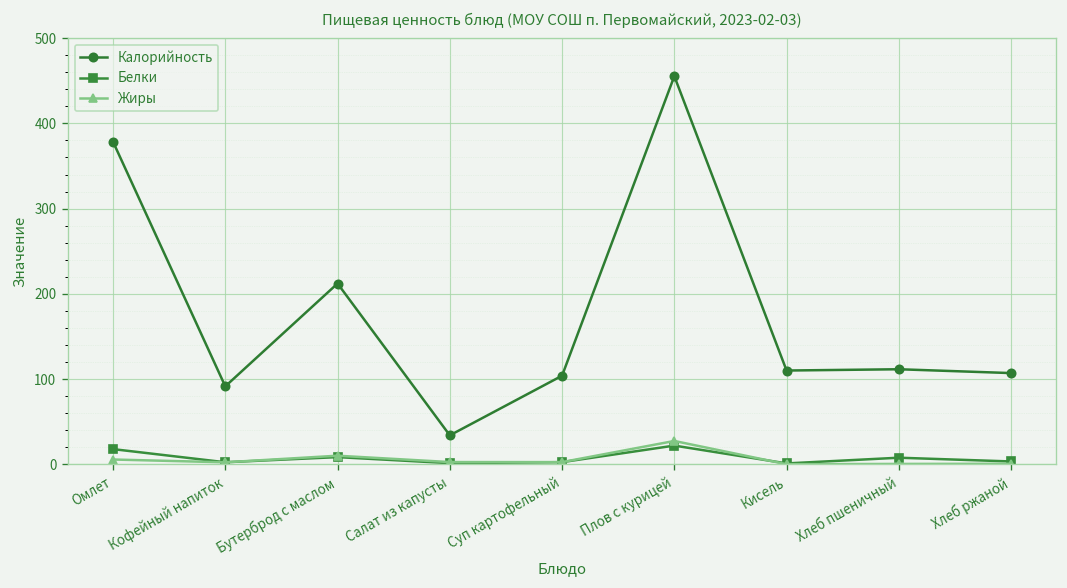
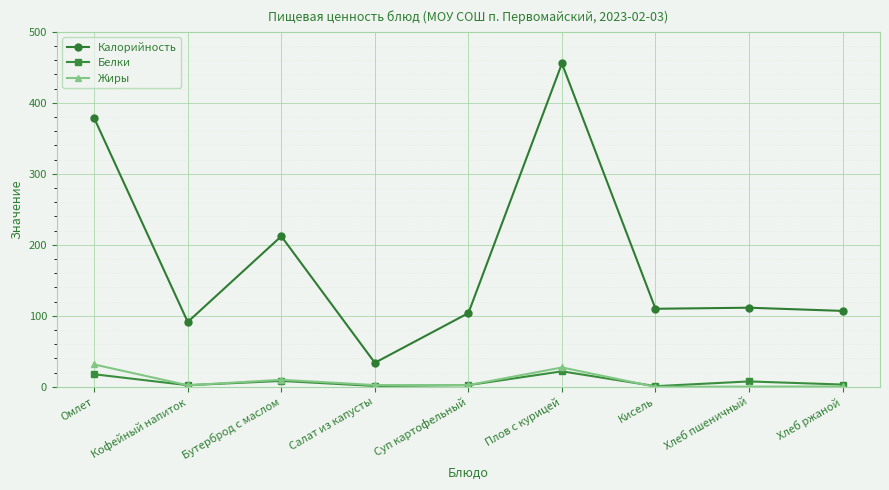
Жиры, Омлет: 10 -> 30
